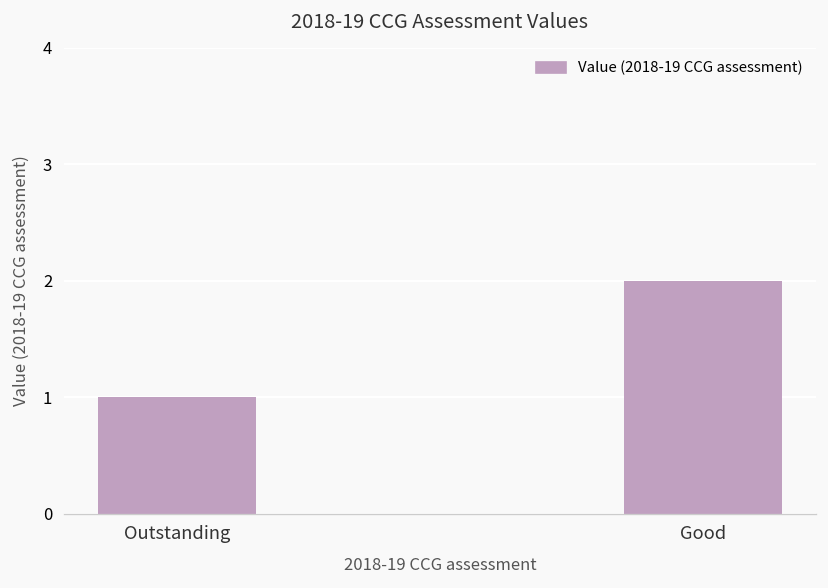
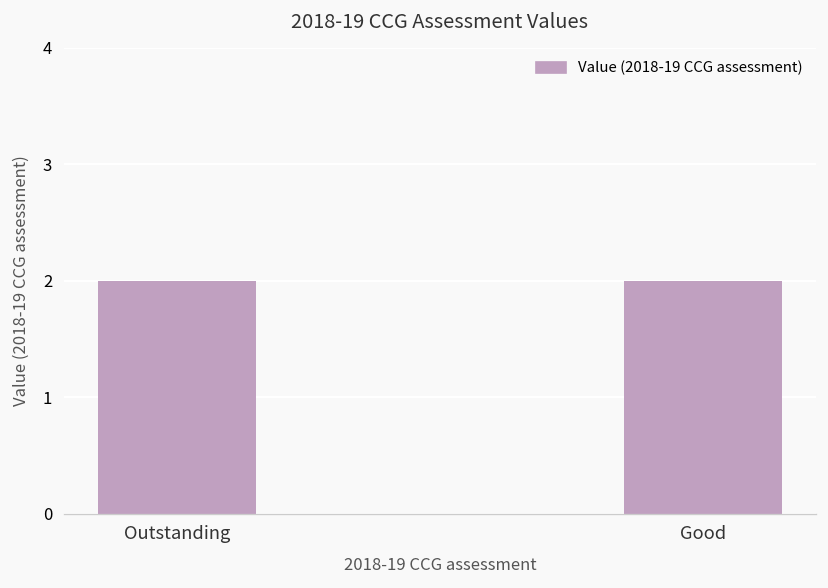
Outstanding: 1 -> 2
